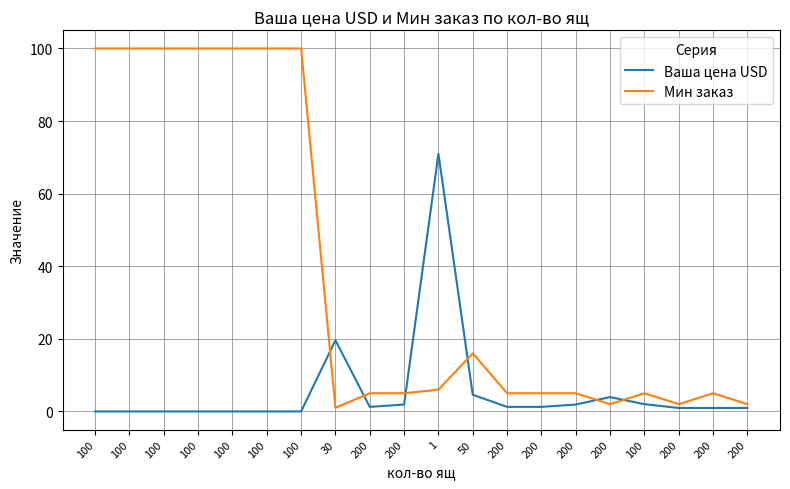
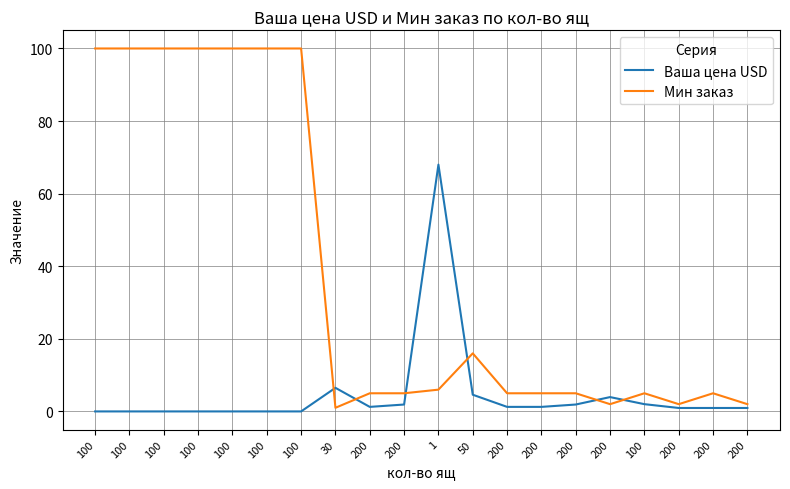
Ваша цена USD, 30: 20 -> 7
Ваша цена USD, 1: 71 -> 68
